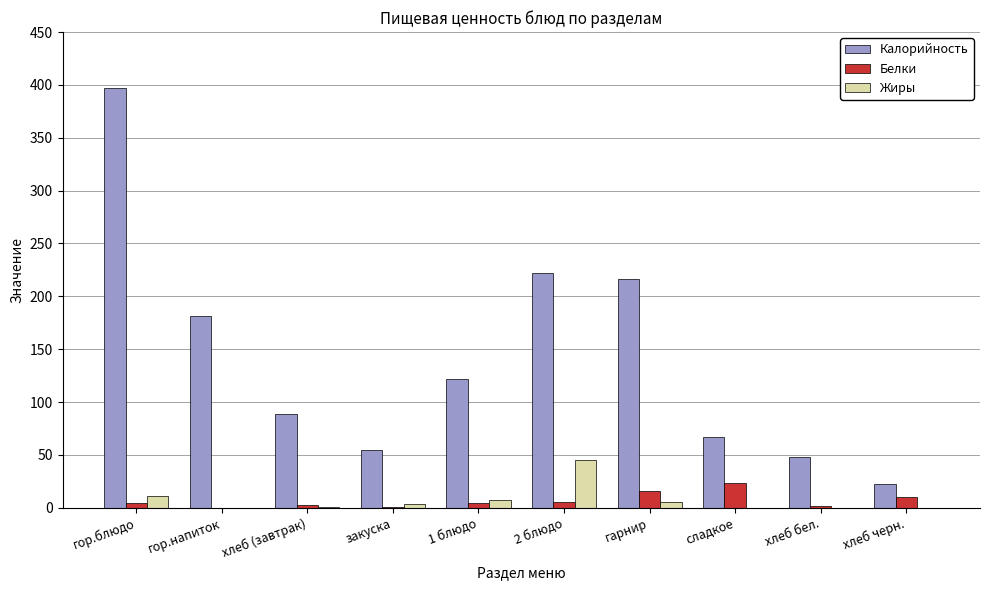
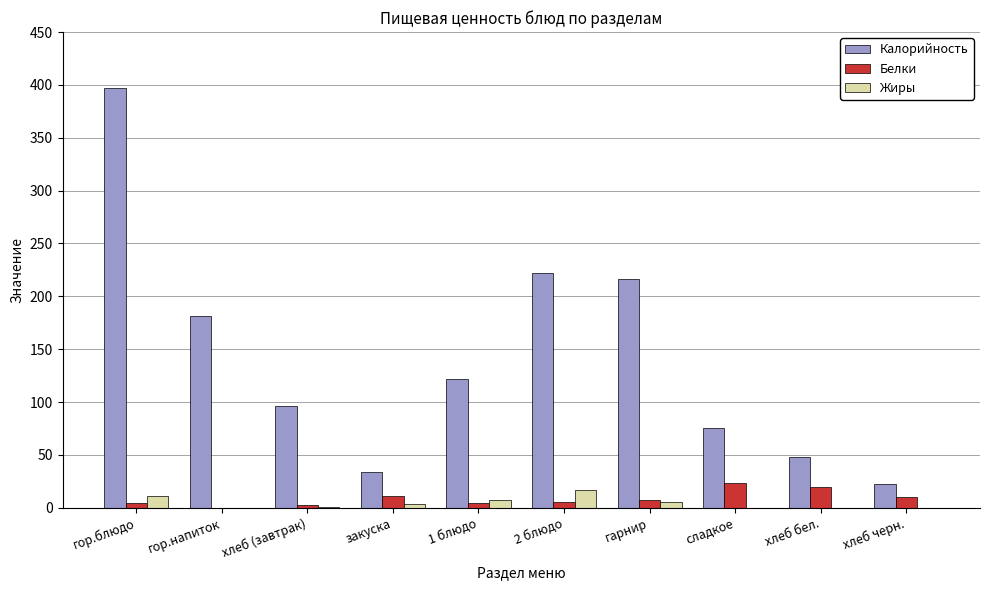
Калорийность, хлеб (завтрак): 88 -> 96
Калорийность, закуска: 55 -> 33
Белки, закуска: 1 -> 11
Жиры, 2 блюдо: 45 -> 17
Белки, гарнир: 15 -> 7
Калорийность, сладкое: 67 -> 75
Белки, хлеб бел.: 1 -> 20
